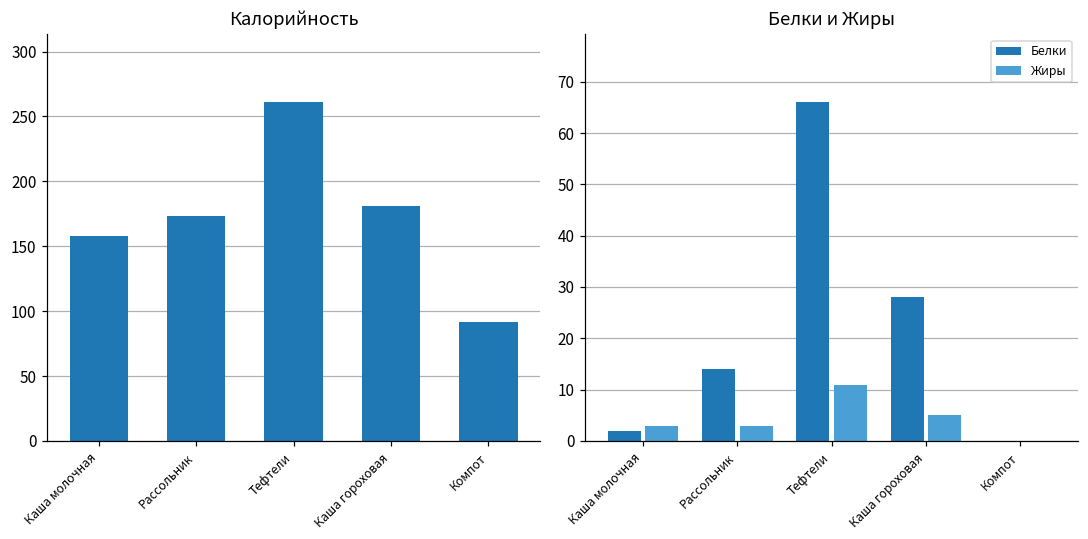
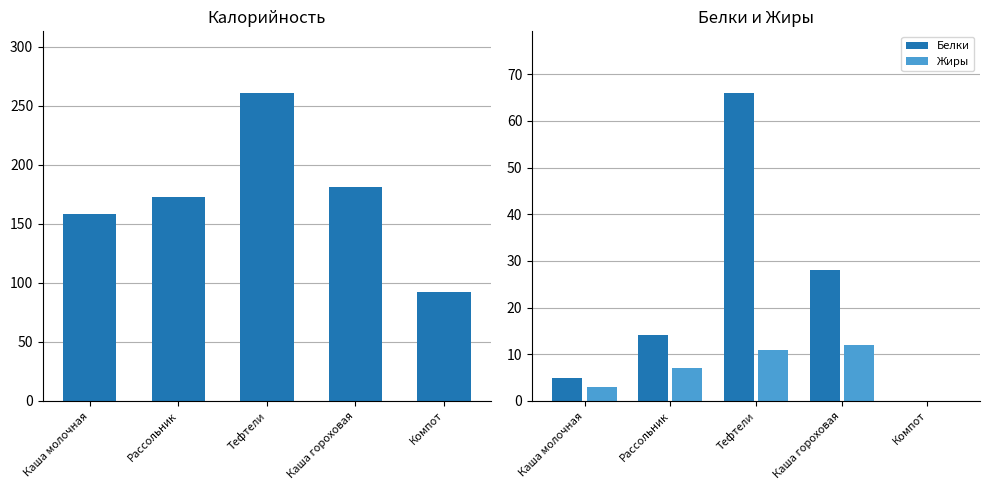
Белки и Жиры, Белки, Каша молочная: 2 -> 5
Белки и Жиры, Жиры, Рассольник: 3 -> 7
Белки и Жиры, Жиры, Каша гороховая: 5 -> 12
